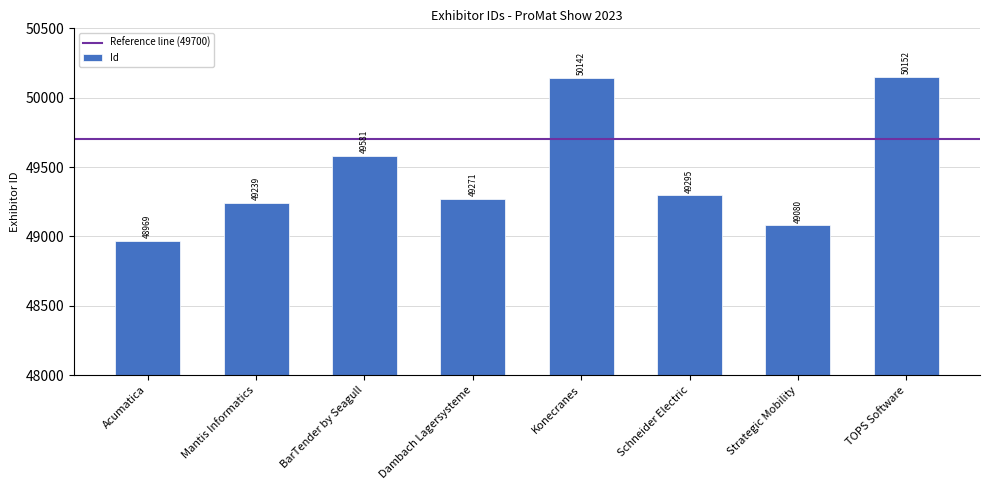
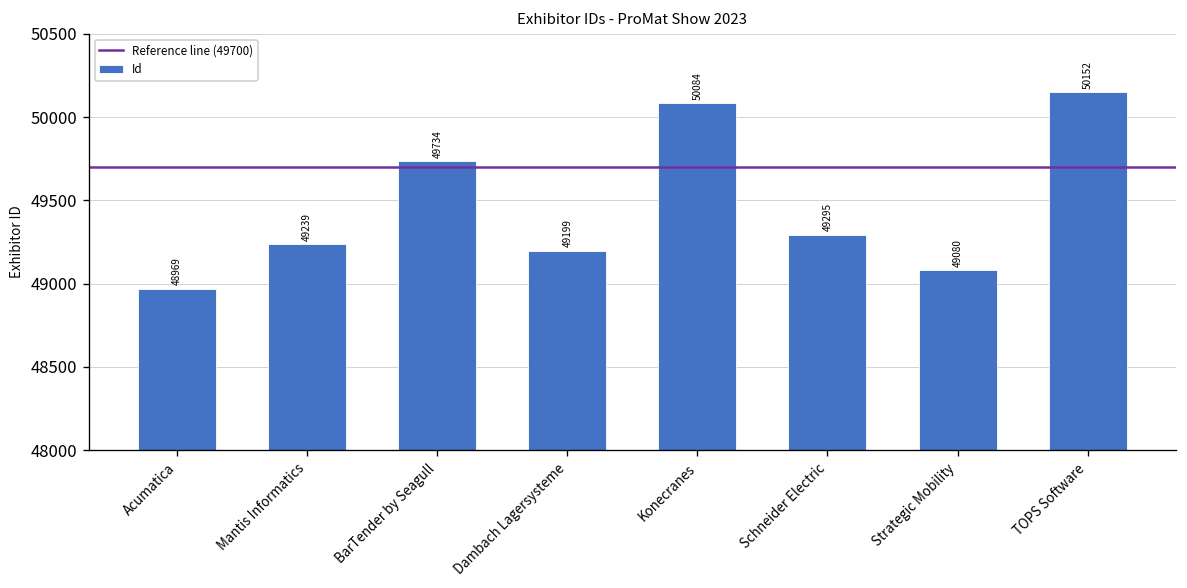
BarTender by Seagull: 49581 -> 49734
Dambach Lagersysteme: 49271 -> 49199
Konecranes: 50142 -> 50084
